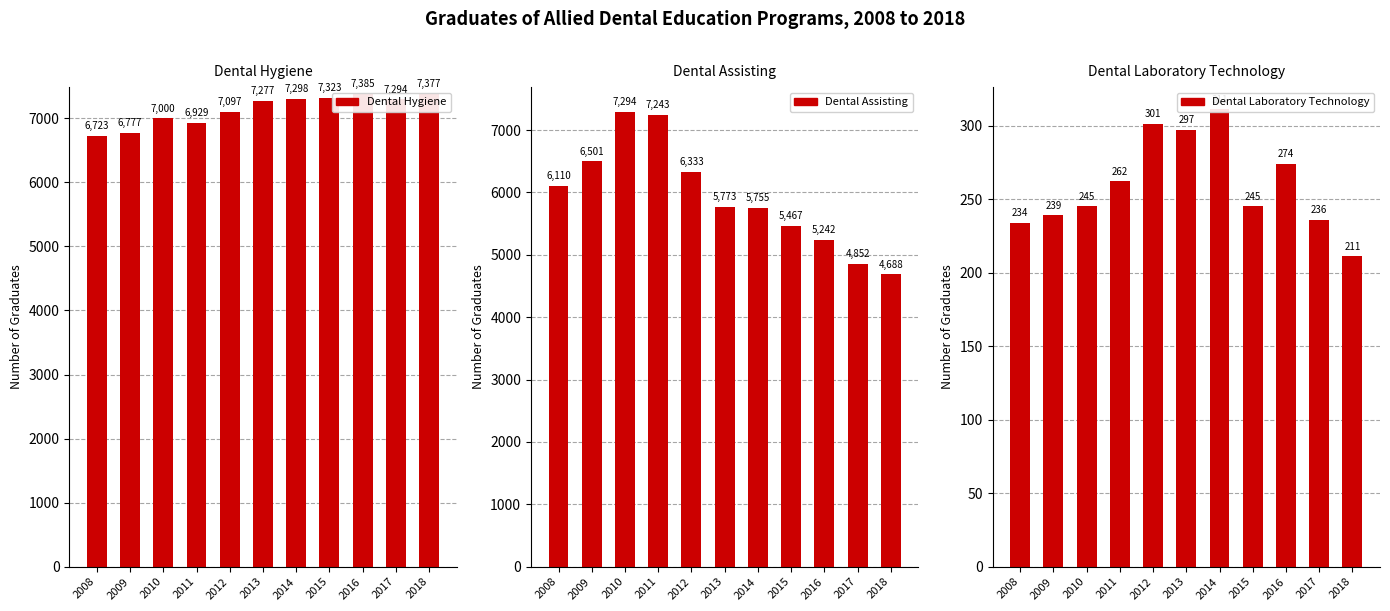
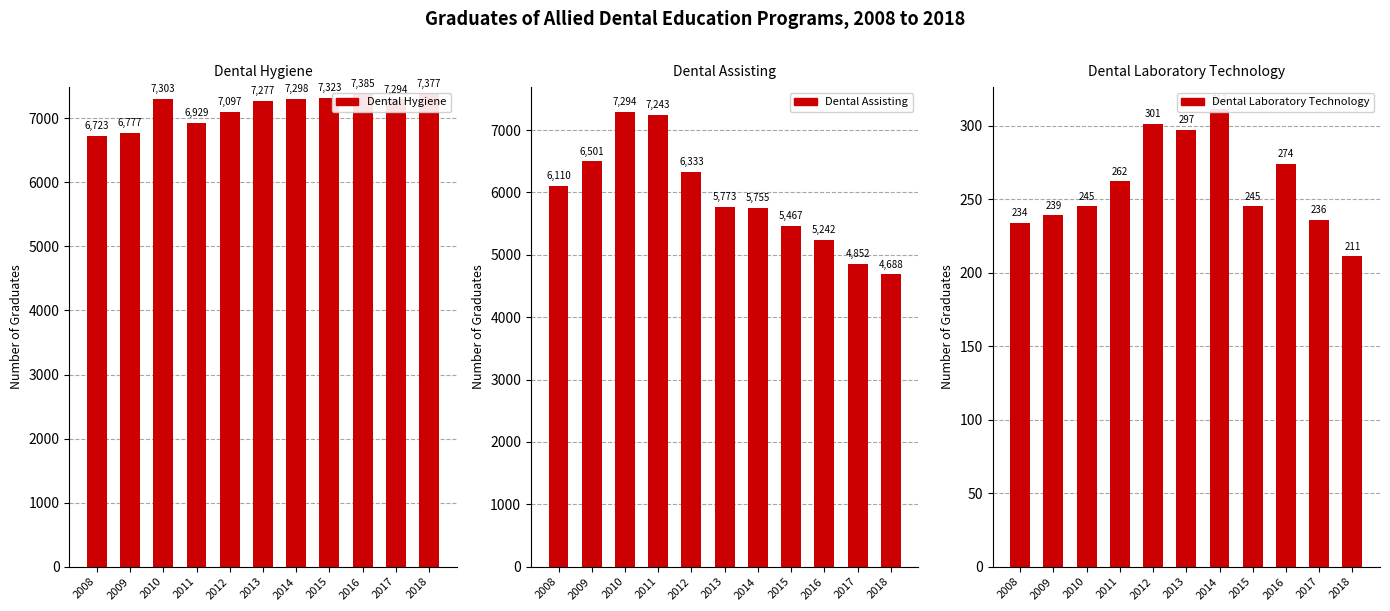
Dental Hygiene, 2010: 7,000 -> 7,303
